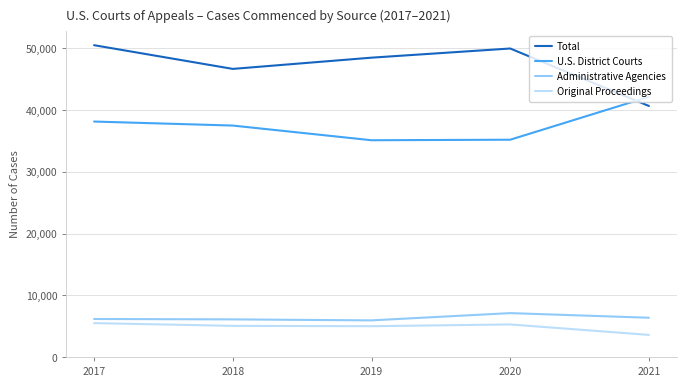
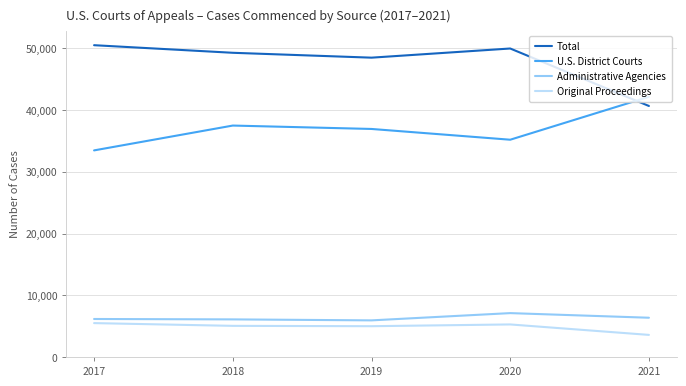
U.S. District Courts, 2017: 38,000 -> 33,000
Total, 2018: 47,000 -> 49,000
U.S. District Courts, 2019: 35,000 -> 37,000
